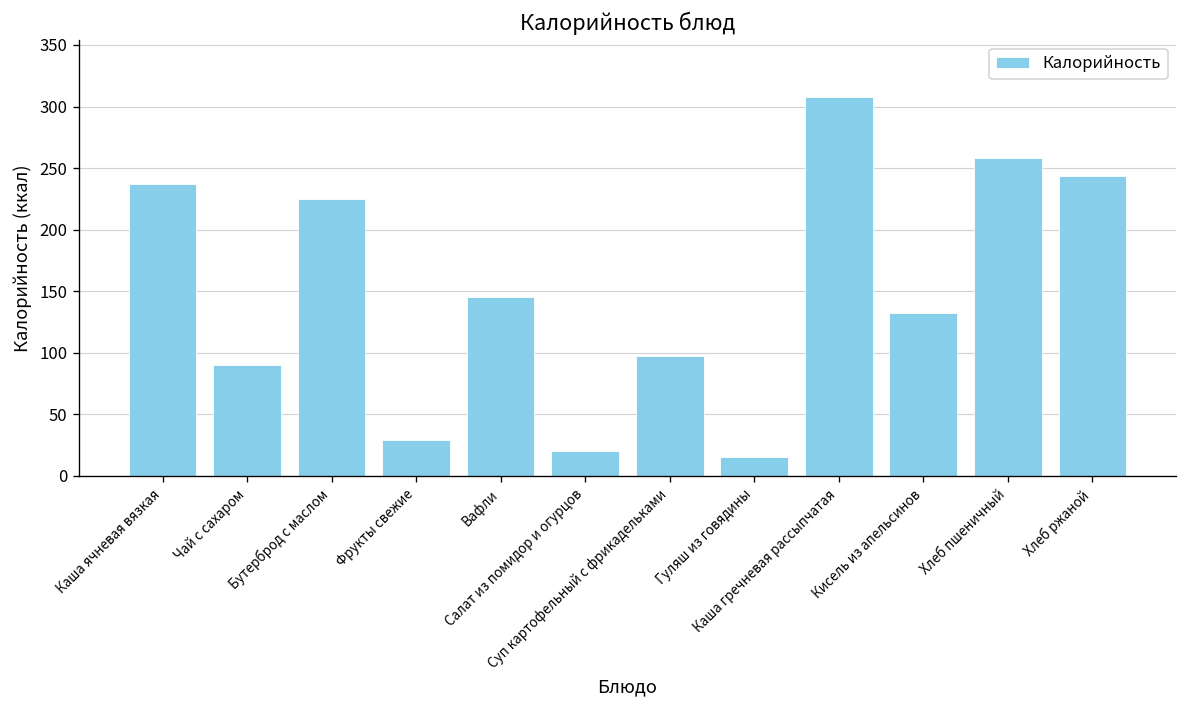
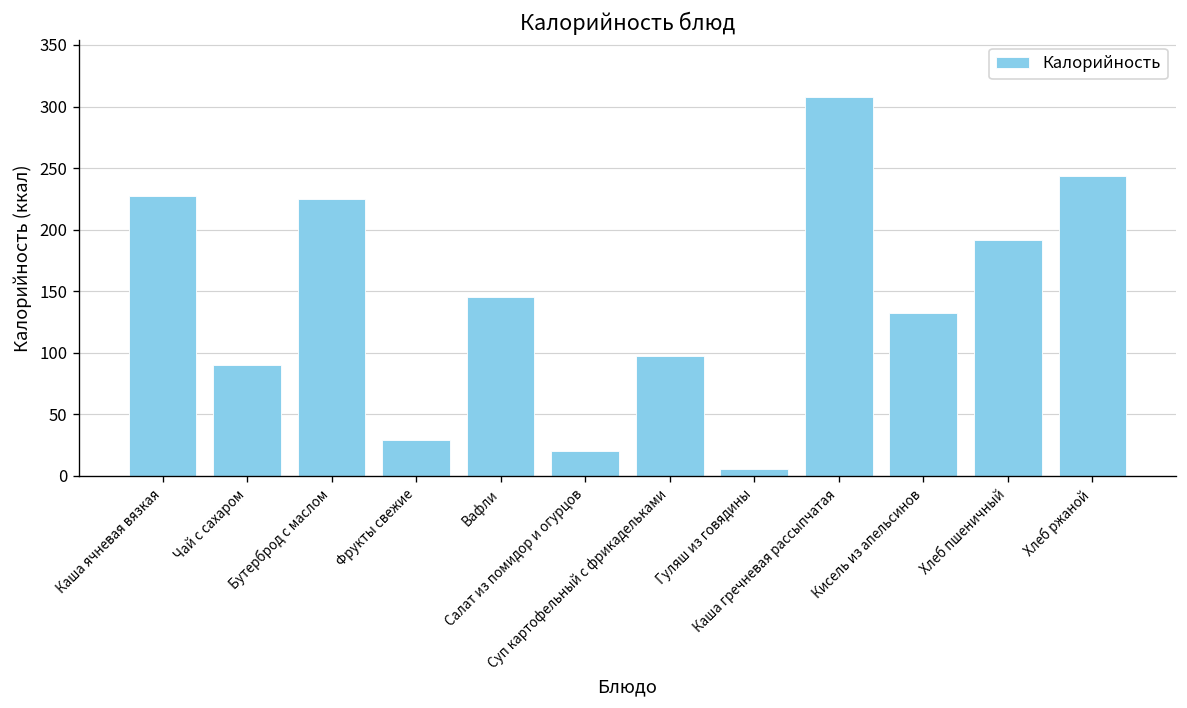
Каша ячневая вязкая: 237 -> 227
Гуляш из говядины: 16 -> 6
Хлеб пшеничный: 258 -> 192
